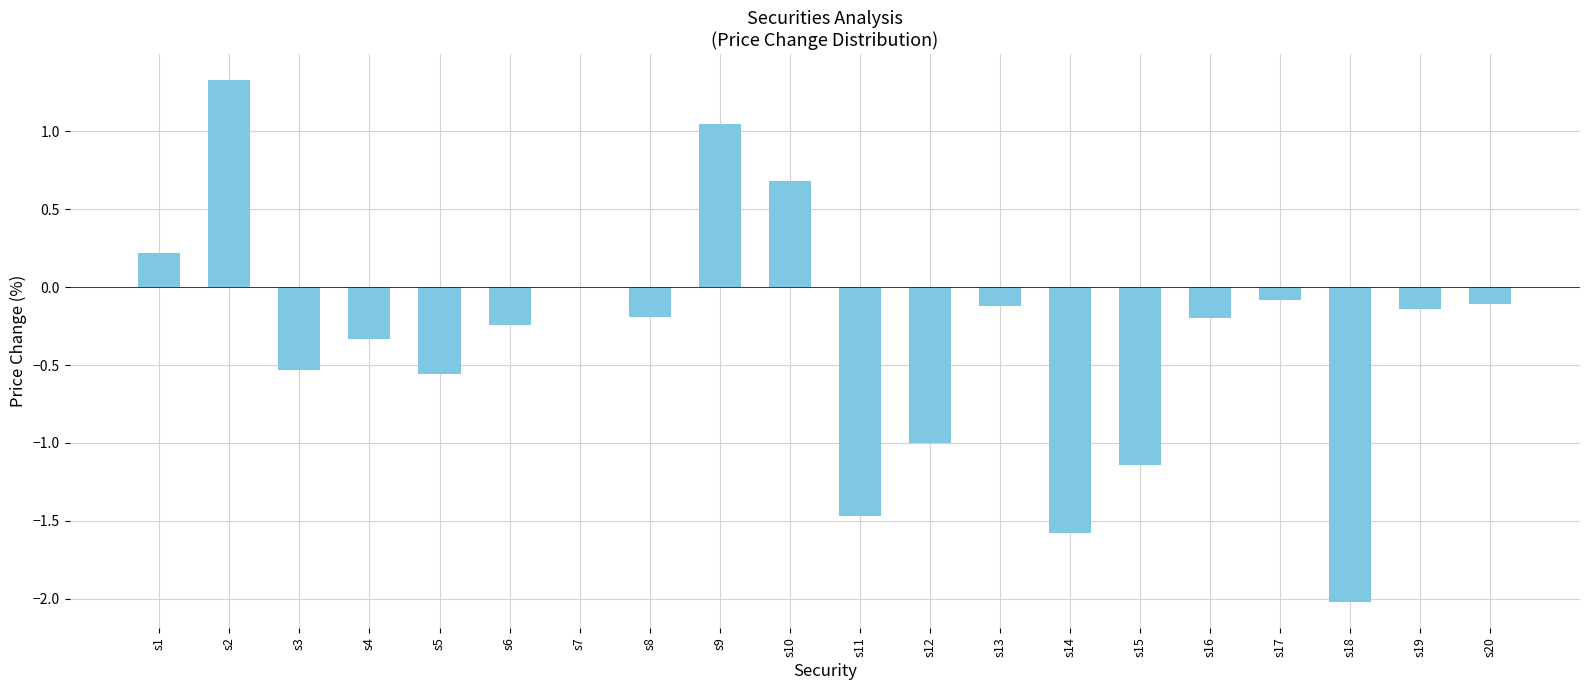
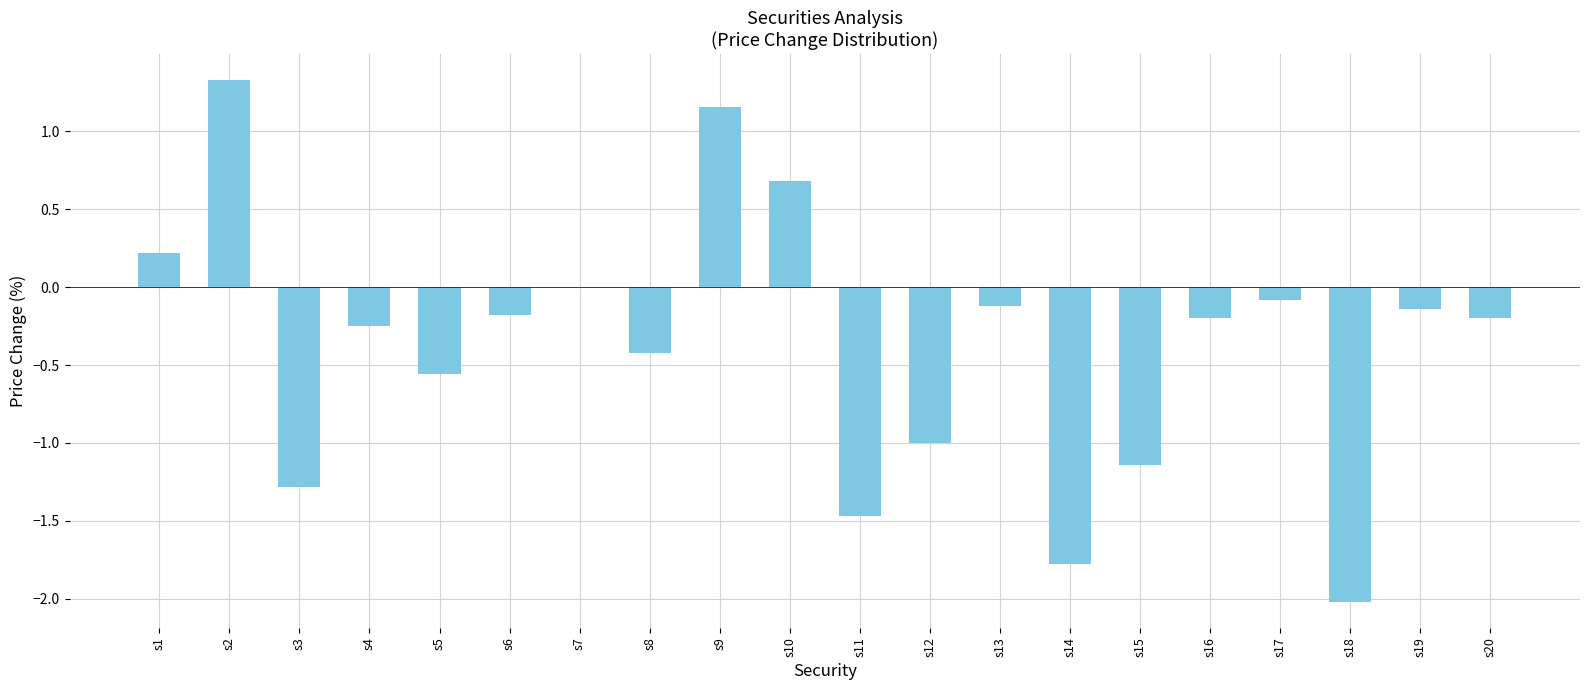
s3: -0.53 -> -1.28
s4: -0.33 -> -0.25
s6: -0.24 -> -0.18
s8: -0.19 -> -0.42
s9: 1.05 -> 1.16
s14: -1.58 -> -1.78
s20: -0.11 -> -0.20
